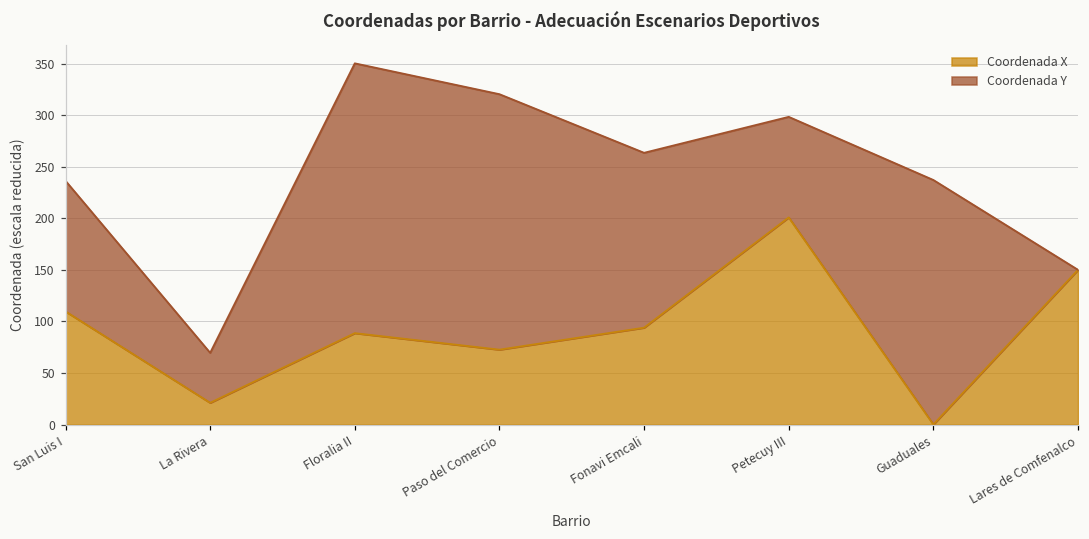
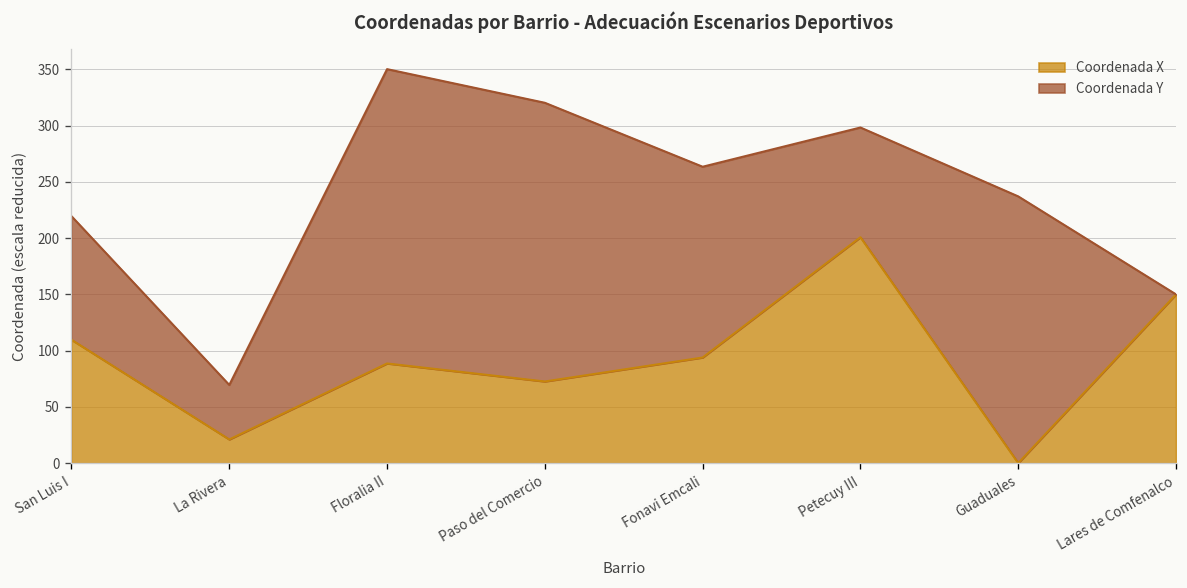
Coordenada Y, San Luis I: 130 -> 110
